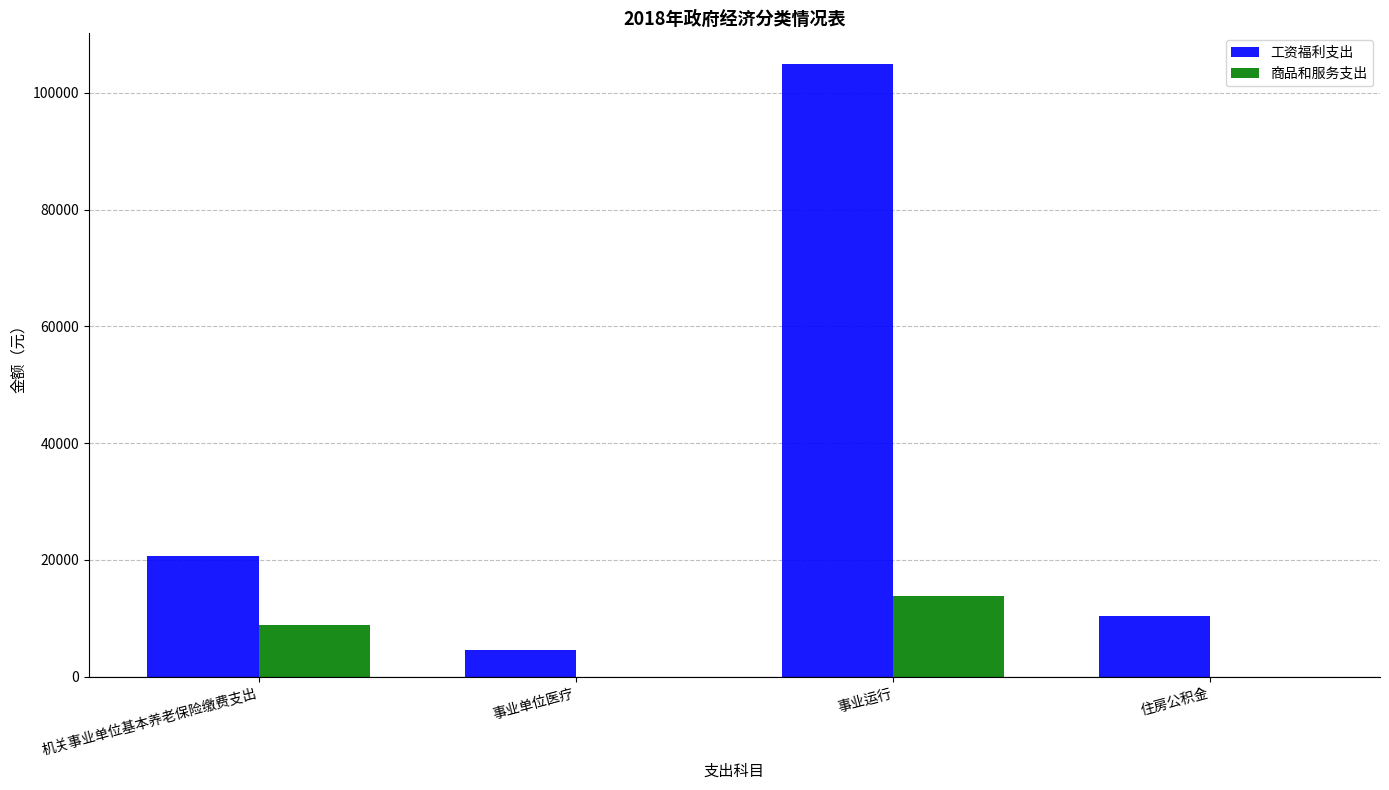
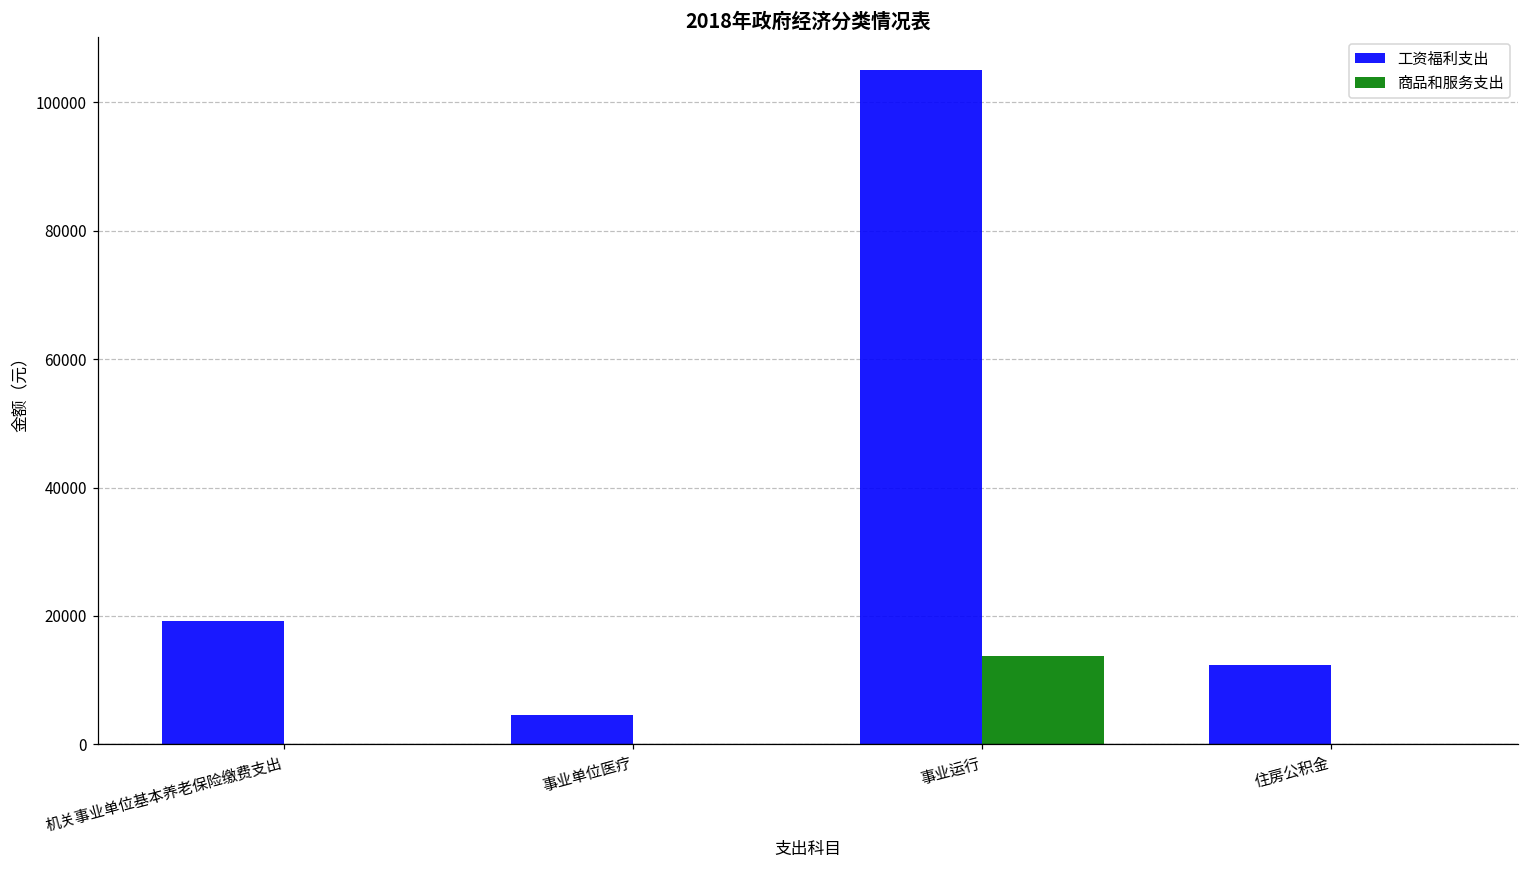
工资福利支出, 机关事业单位基本养老保险缴费支出: 21000 -> 19000
商品和服务支出, 机关事业单位基本养老保险缴费支出: 9000 -> 0
工资福利支出, 住房公积金: 10000 -> 12000
